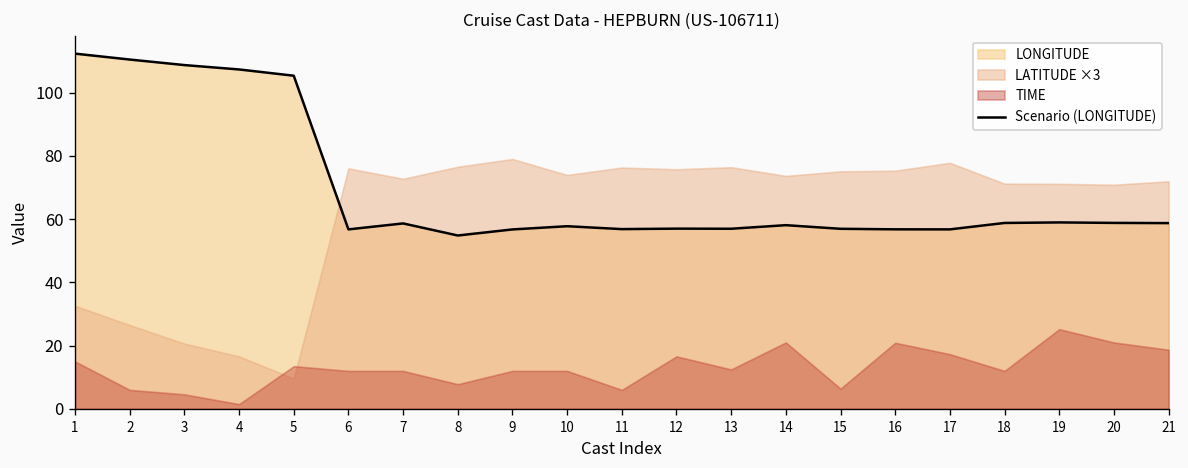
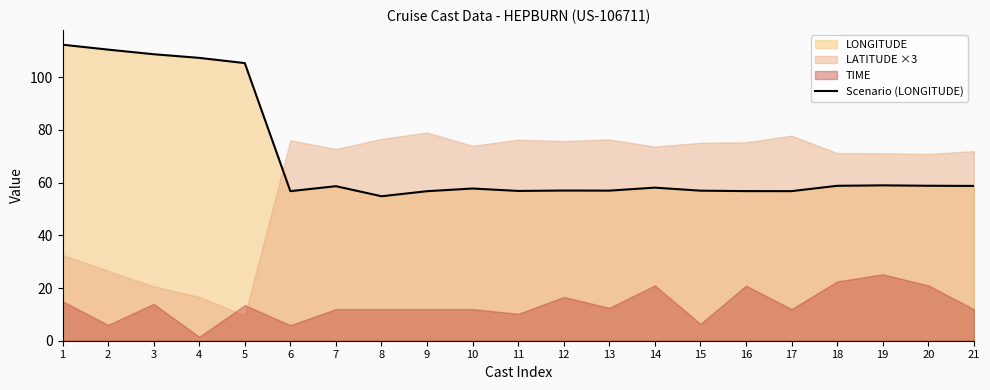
TIME, 3: 5 -> 14
TIME, 6: 12 -> 6
TIME, 8: 8 -> 12
TIME, 11: 6 -> 10
TIME, 17: 17 -> 12
TIME, 18: 12 -> 23
TIME, 21: 19 -> 12
